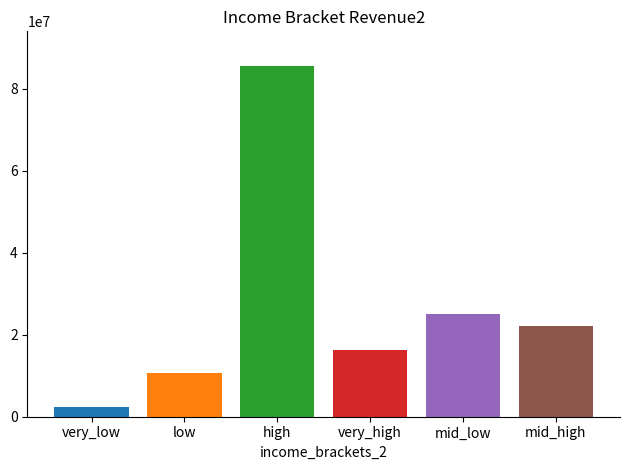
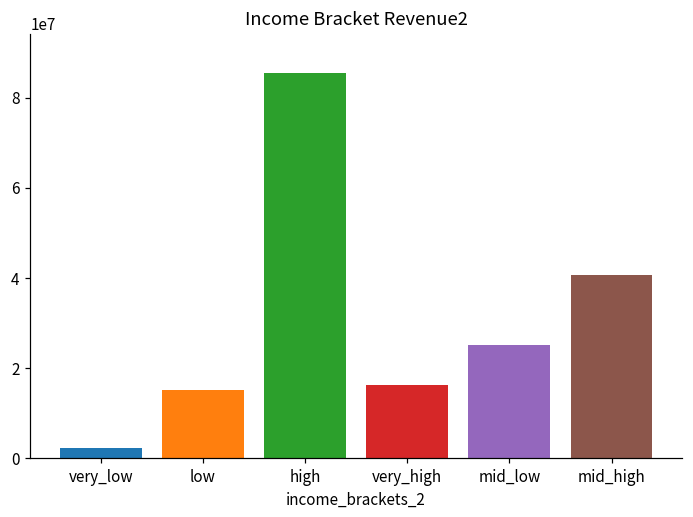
low: 11000000 -> 15000000
mid_high: 22000000 -> 41000000
